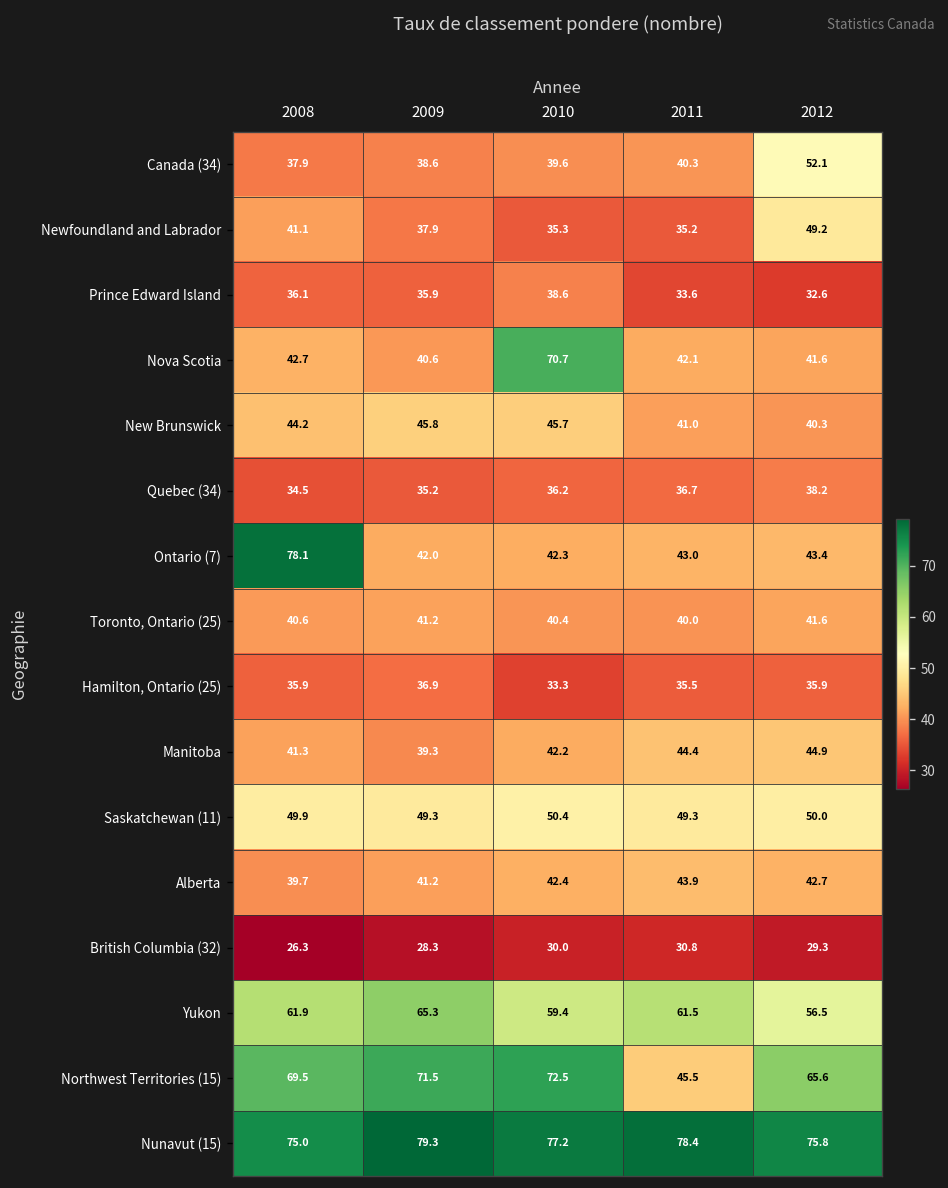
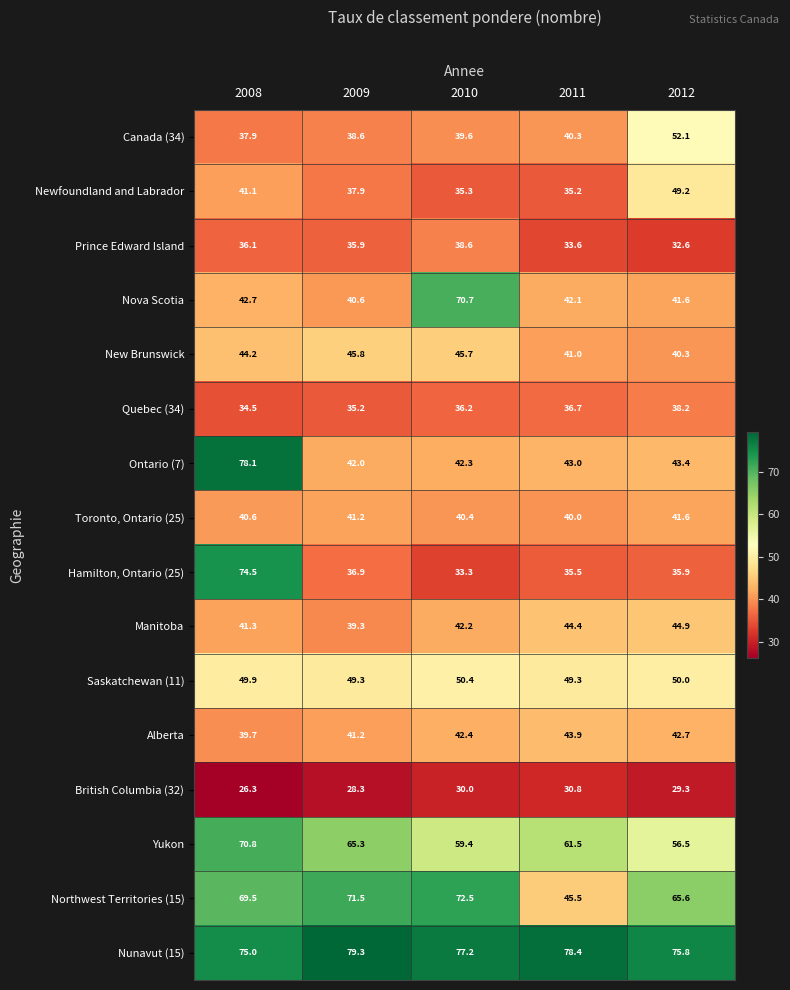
Hamilton, Ontario (25), 2008: 35.9 -> 74.5
Yukon, 2008: 61.9 -> 70.8
